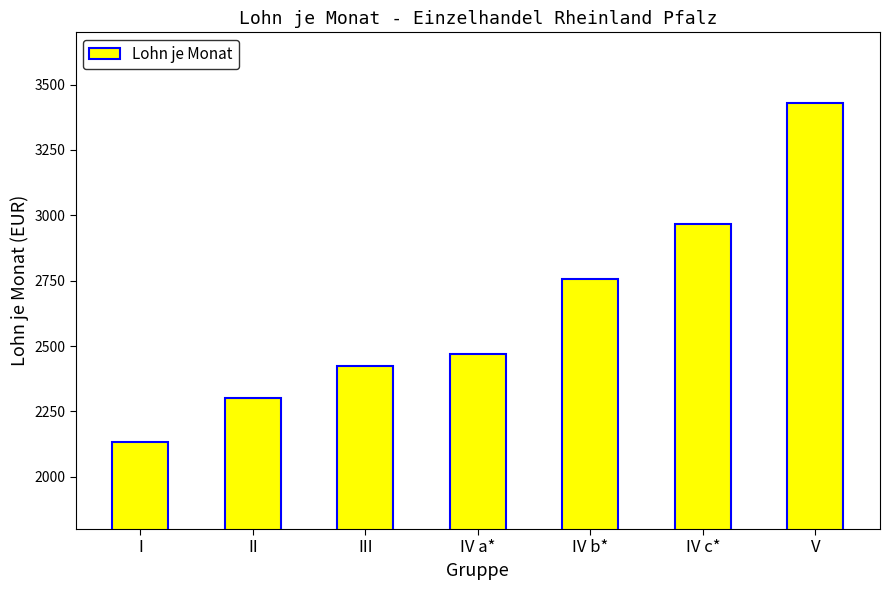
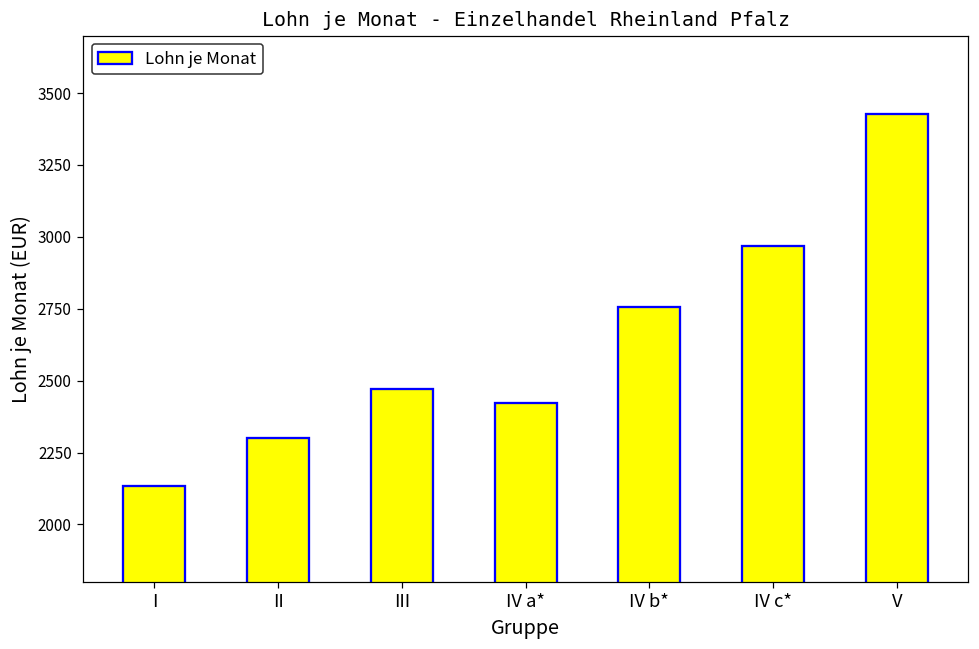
III: 2420 -> 2470
IV a*: 2470 -> 2420
